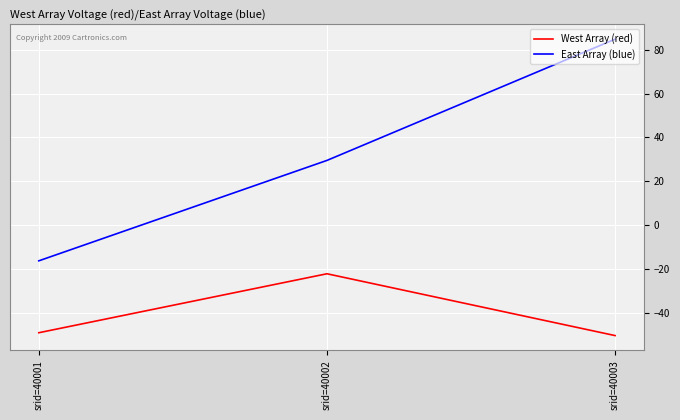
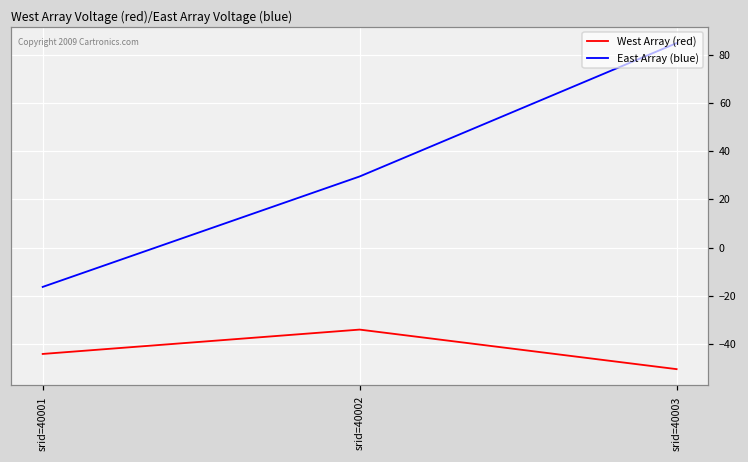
West Array (red), srid=40001: -49 -> -44
West Array (red), srid=40002: -22 -> -34
